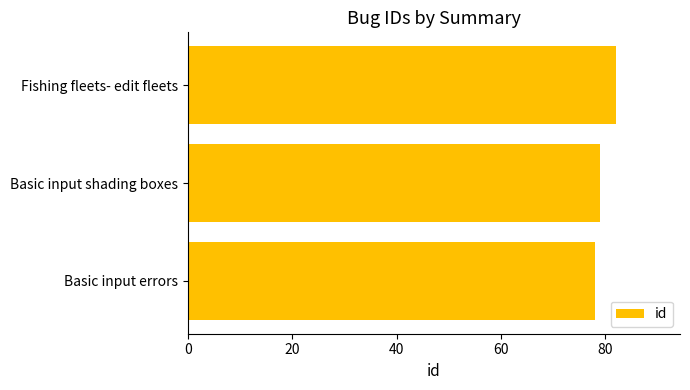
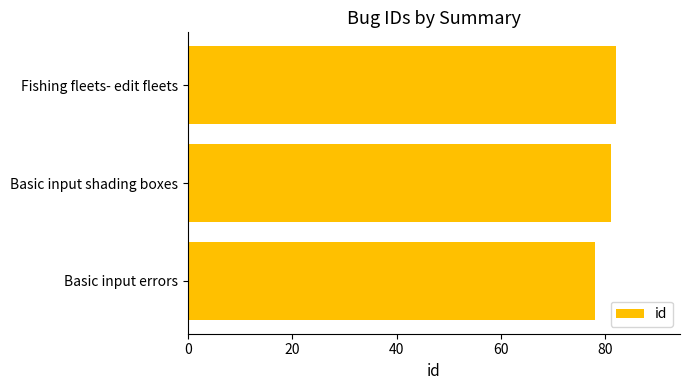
Basic input shading boxes: 79 -> 81
